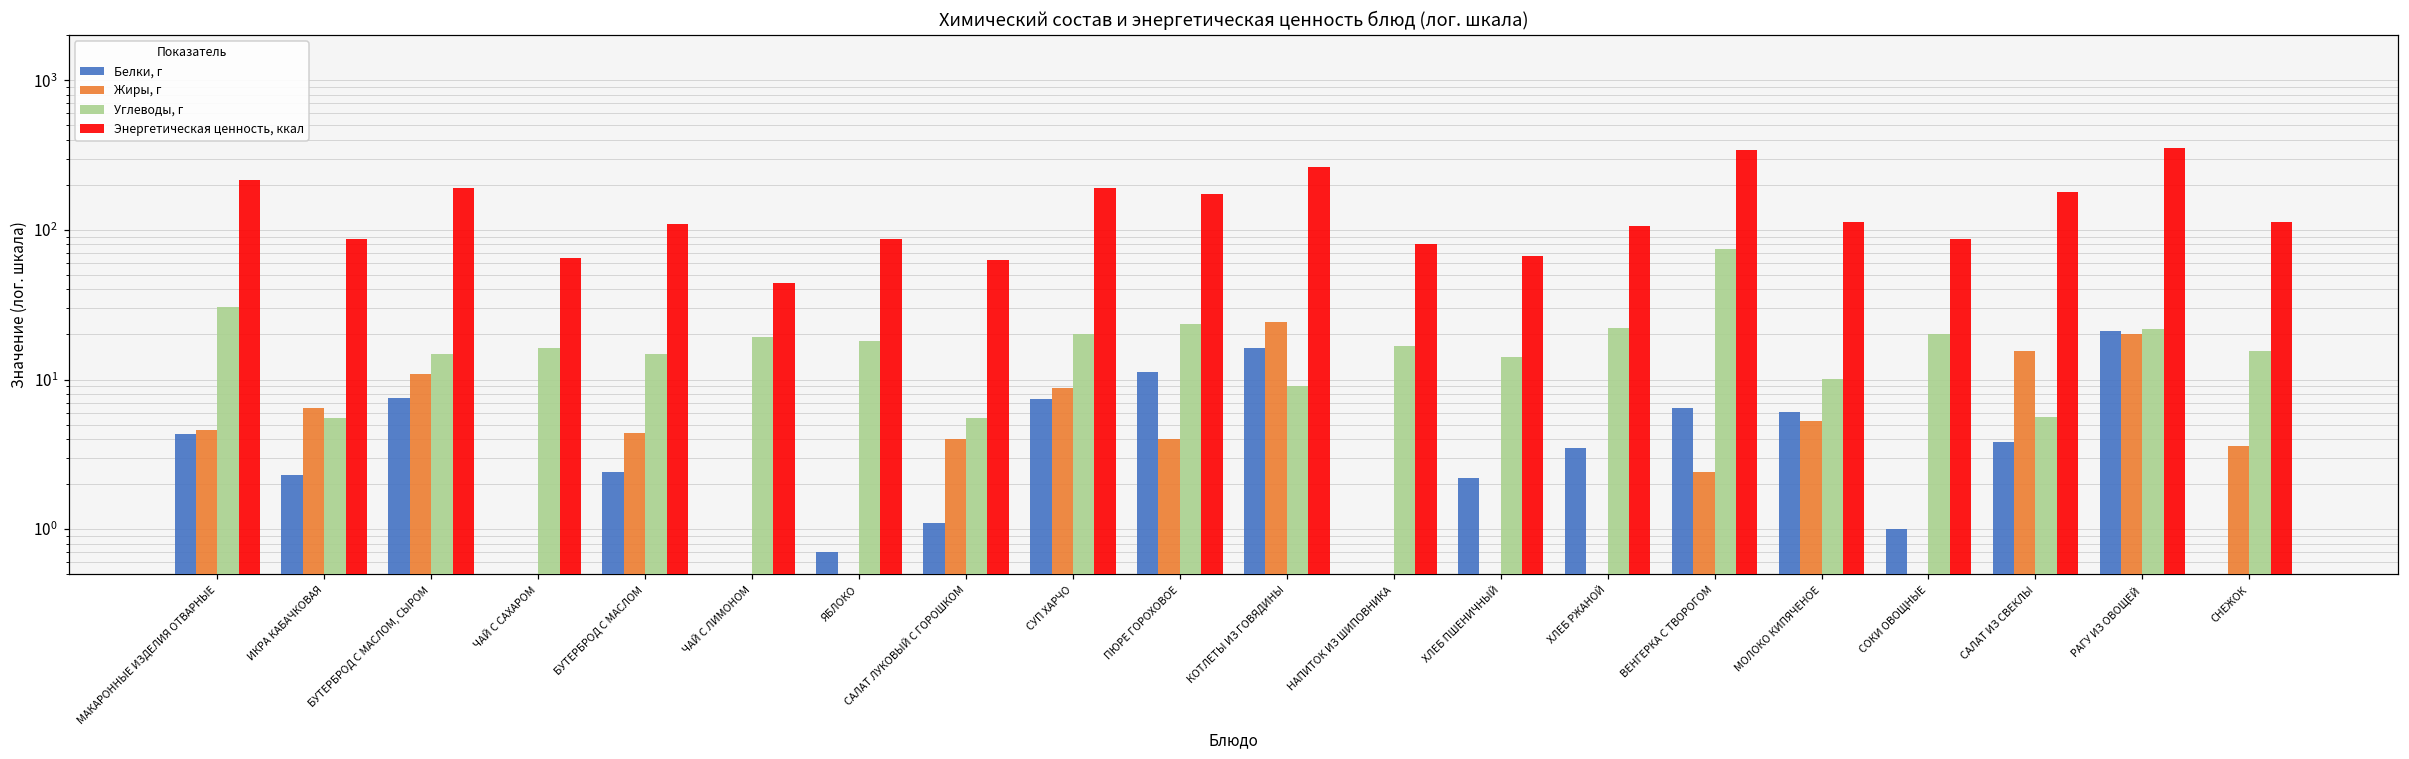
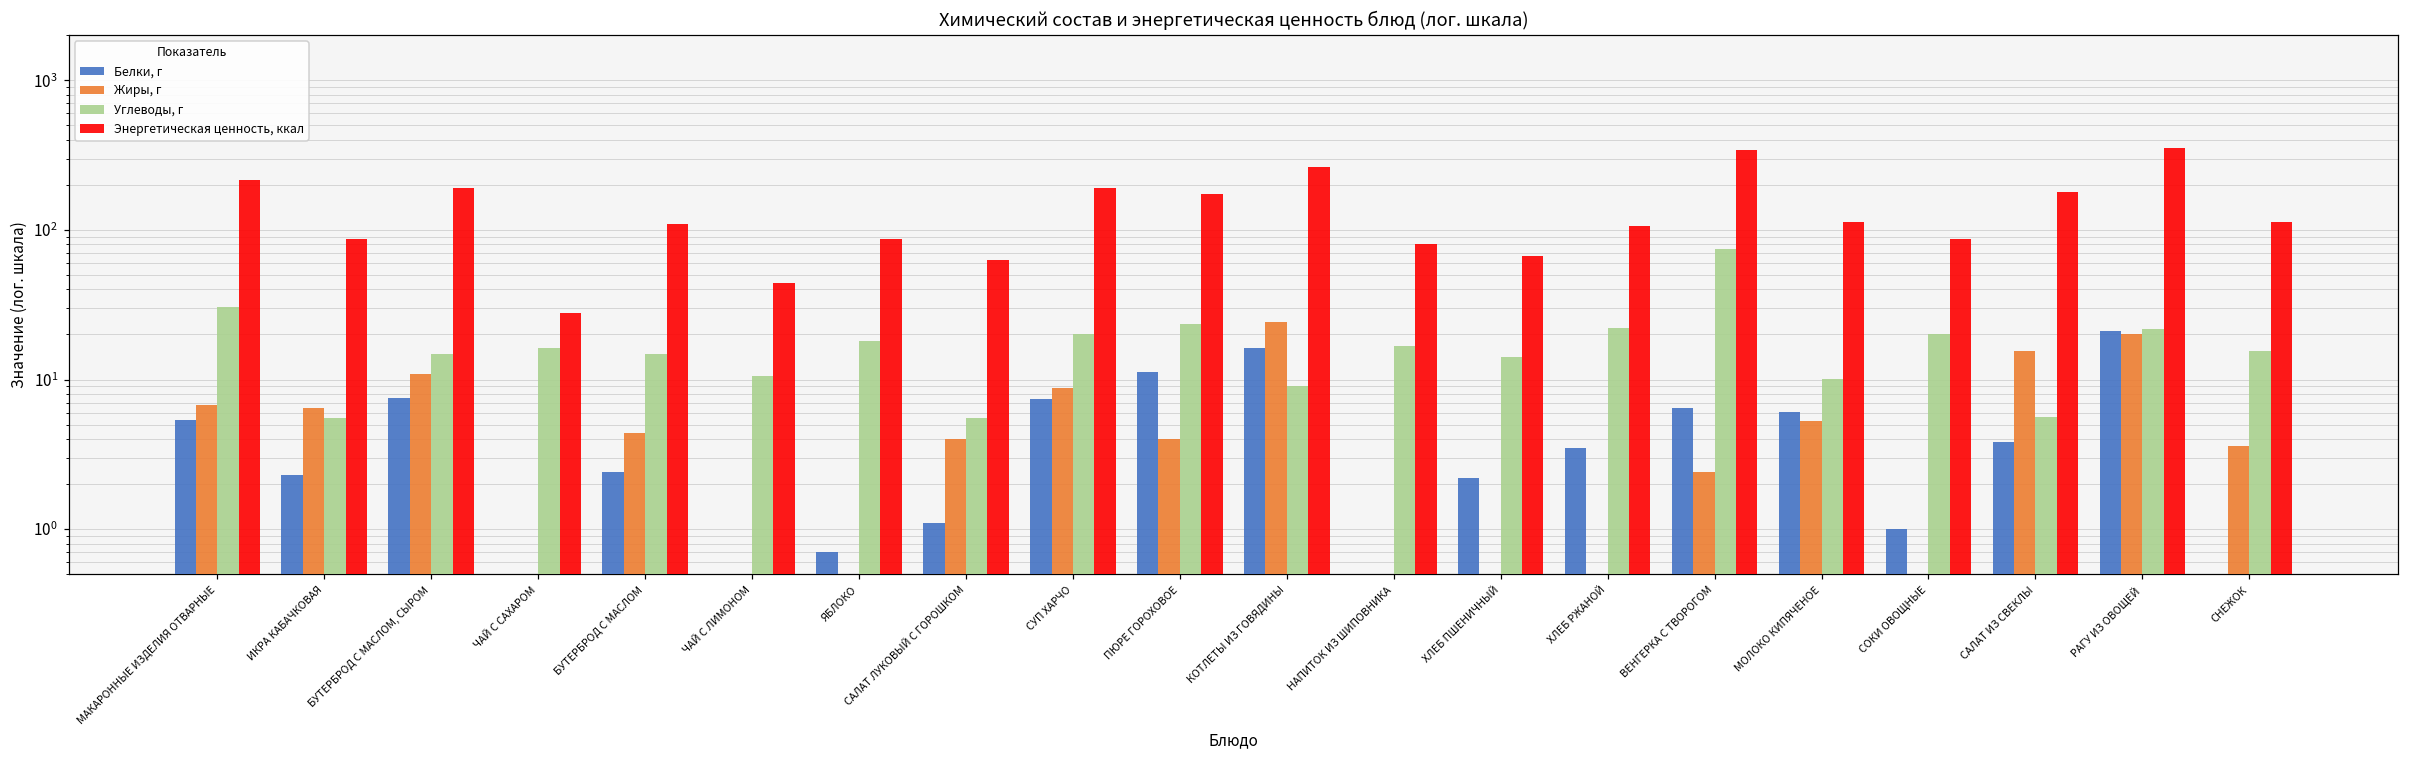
Белки, г, МАКАРОННЫЕ ИЗДЕЛИЯ ОТВАРНЫЕ: 4.3 -> 5.4
Жиры, г, МАКАРОННЫЕ ИЗДЕЛИЯ ОТВАРНЫЕ: 4.6 -> 7
Энергетическая ценность, ккал, ЧАЙ С САХАРОМ: 70 -> 28
Углеводы, г, ЧАЙ С ЛИМОНОМ: 19 -> 11
